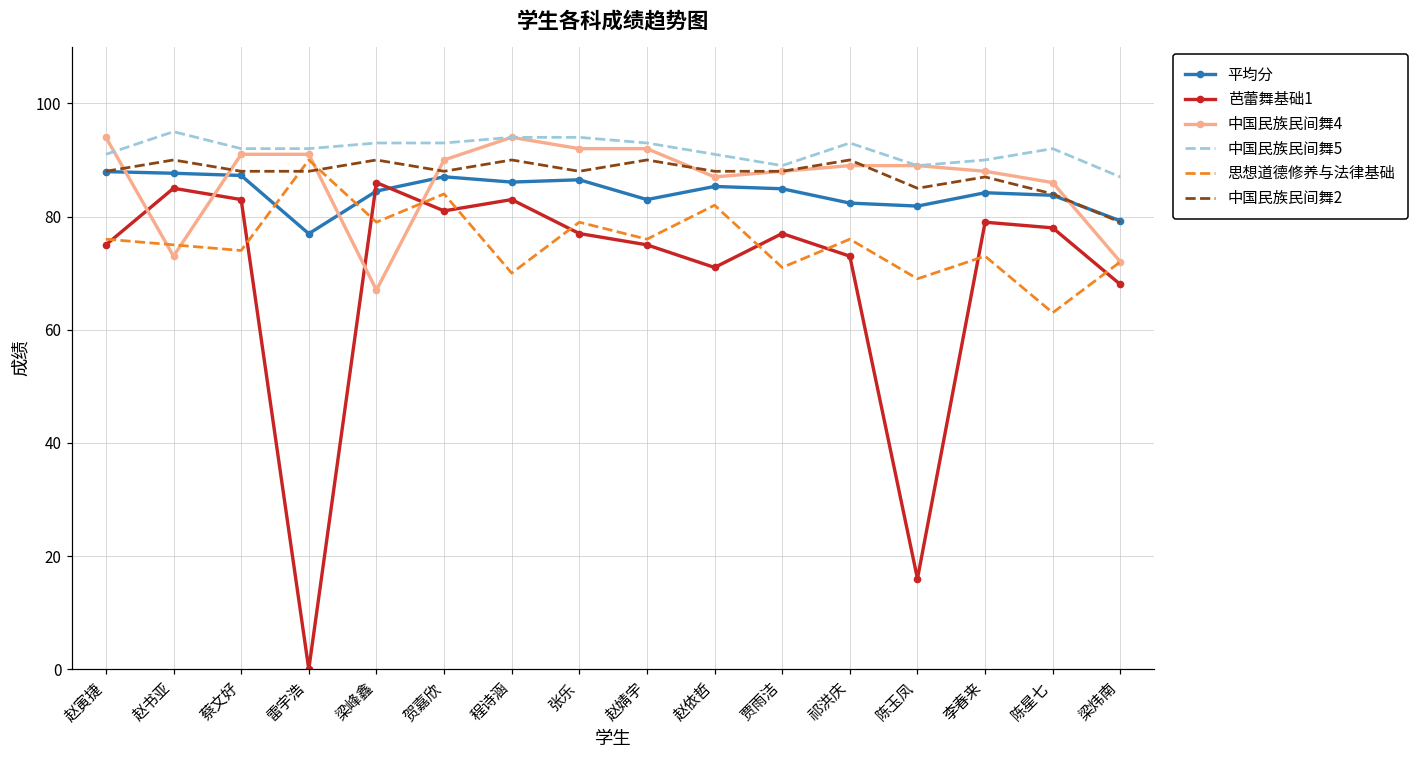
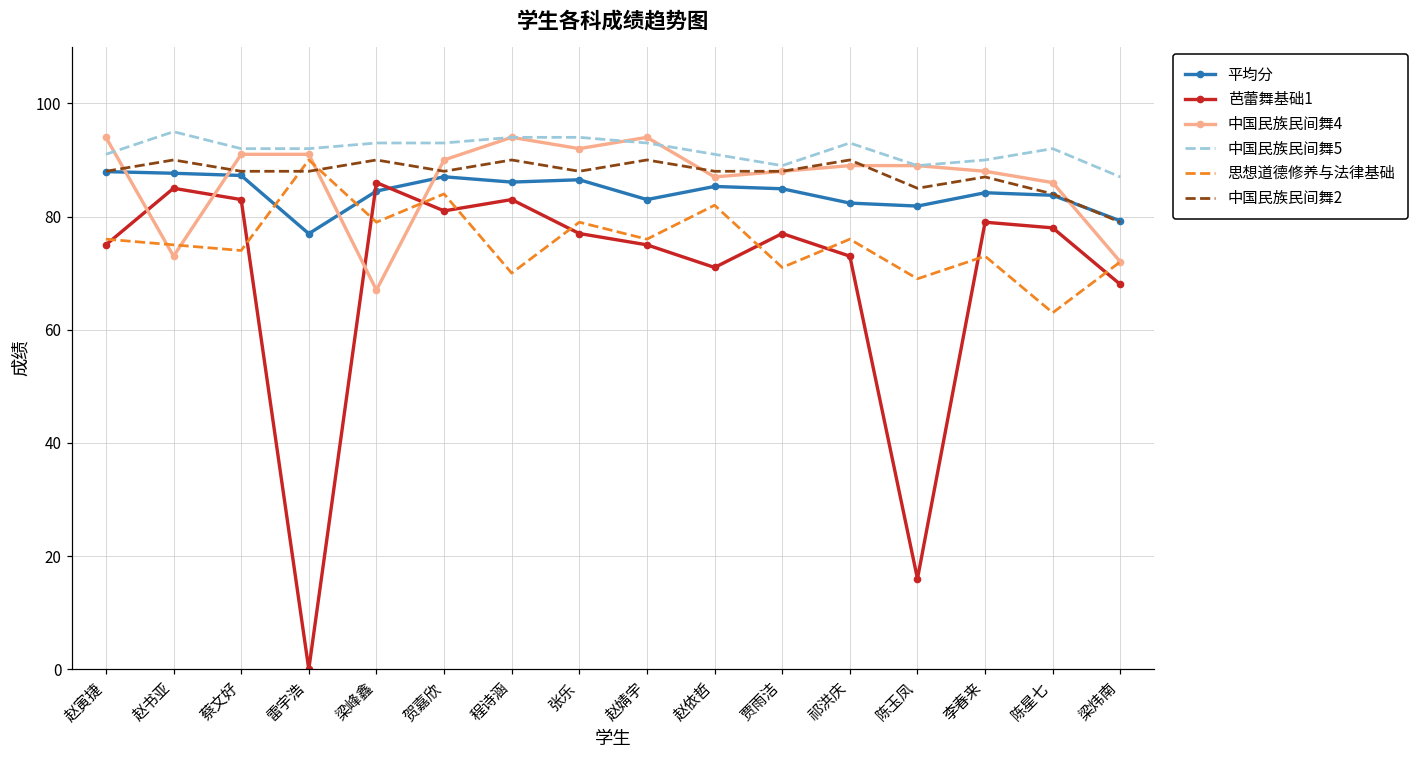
中国民族民间舞4, 赵婧宇: 92 -> 94
